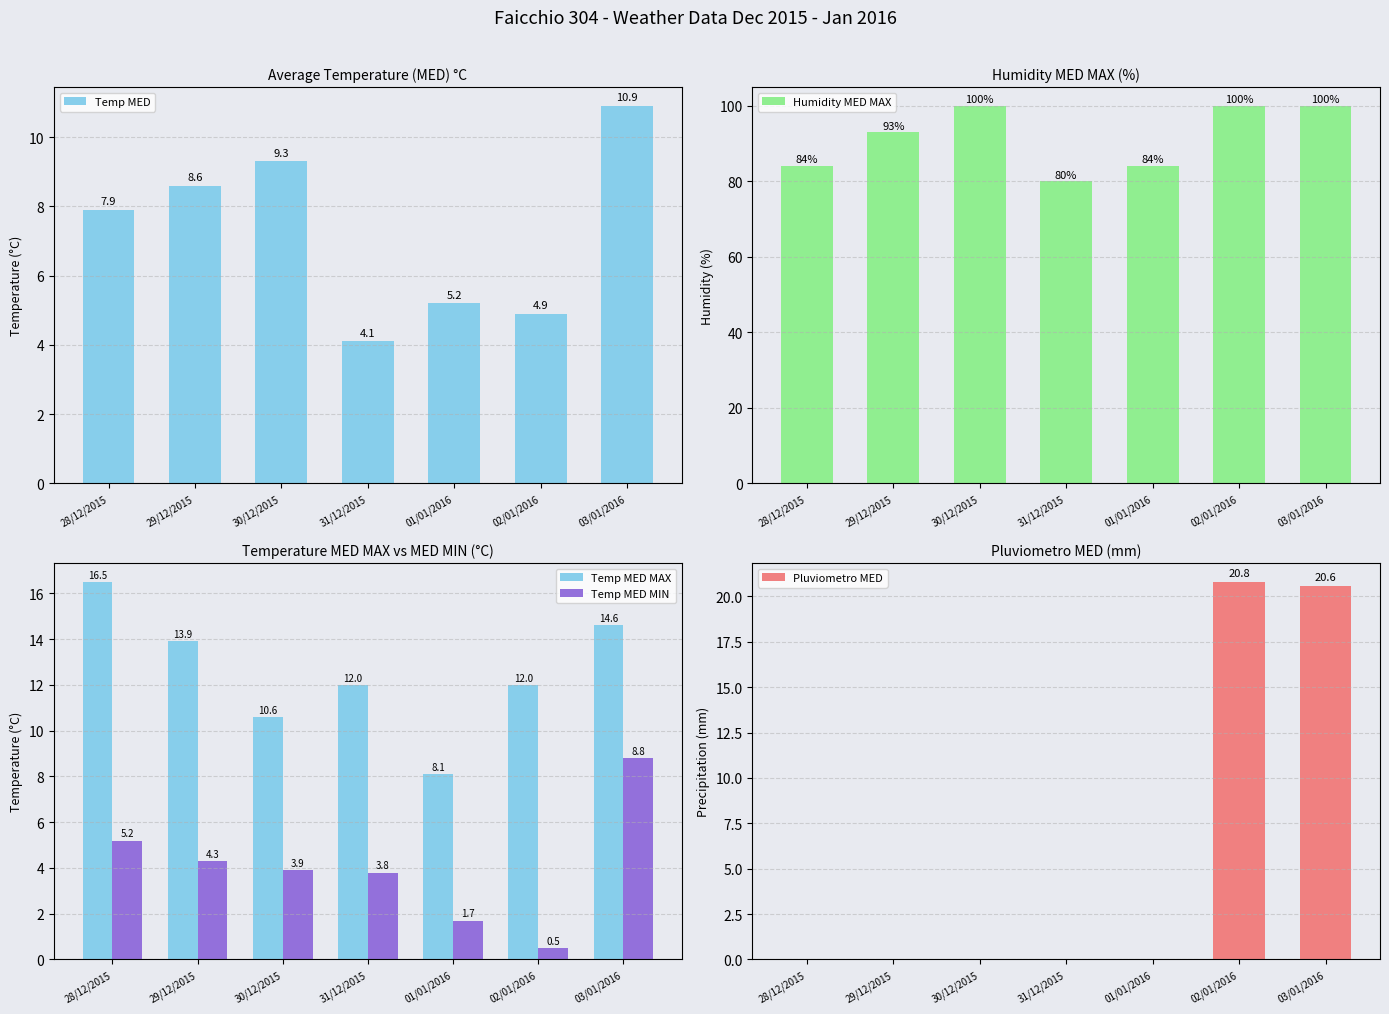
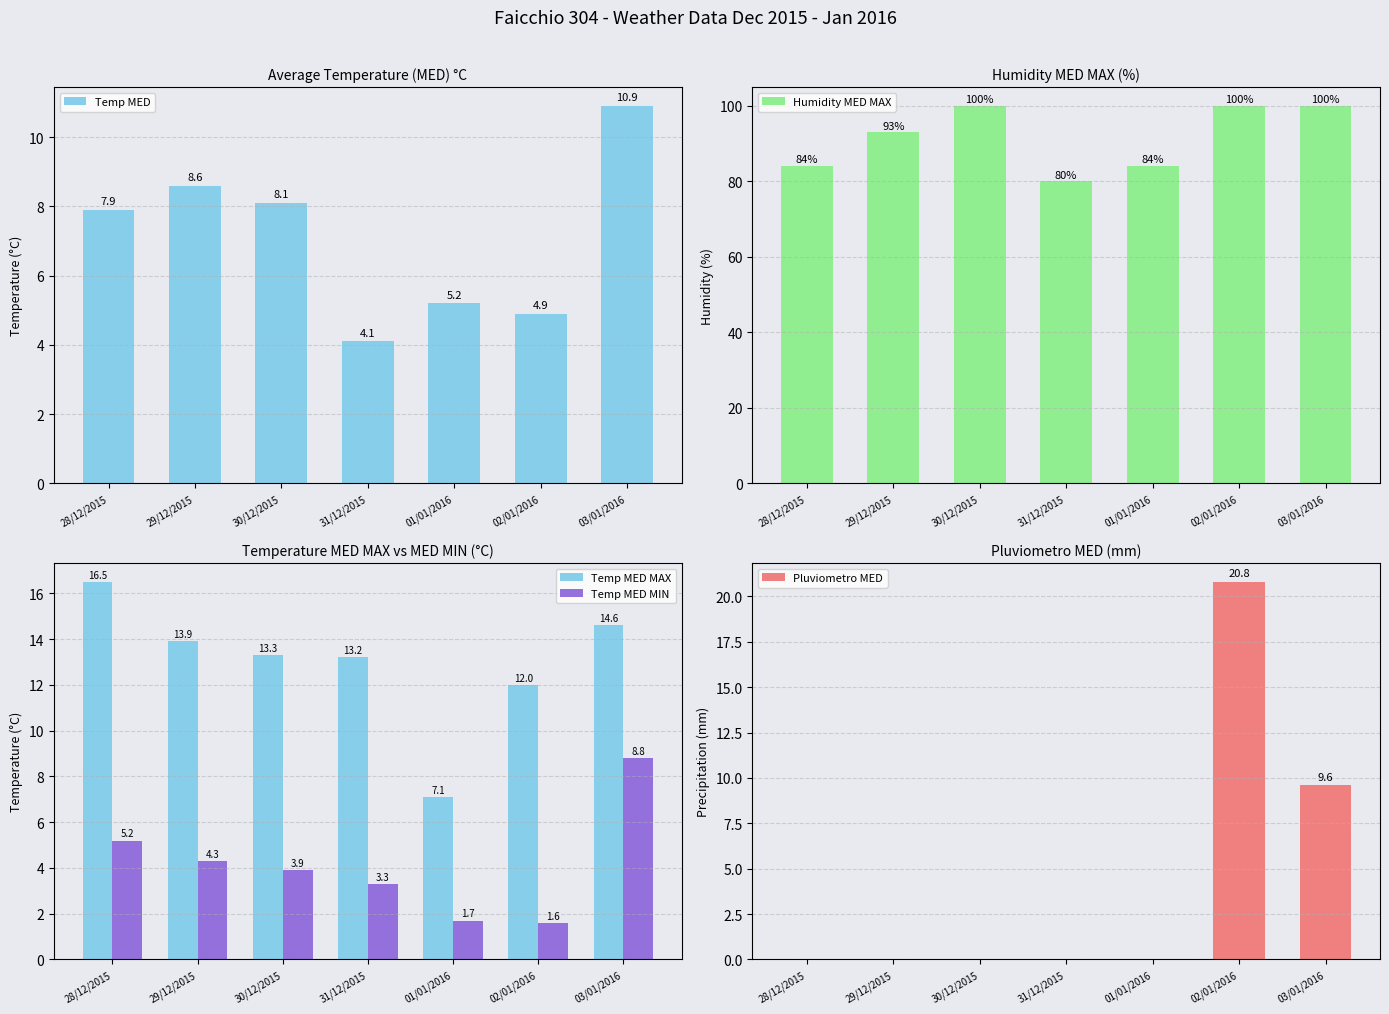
Average Temperature (MED) °C, 30/12/2015: 9.3 -> 8.1
Temperature MED MAX vs MED MIN (°C), Temp MED MAX, 30/12/2015: 10.6 -> 13.3
Temperature MED MAX vs MED MIN (°C), Temp MED MAX, 31/12/2015: 12.0 -> 13.2
Temperature MED MAX vs MED MIN (°C), Temp MED MIN, 31/12/2015: 3.8 -> 3.3
Temperature MED MAX vs MED MIN (°C), Temp MED MAX, 01/01/2016: 8.1 -> 7.1
Temperature MED MAX vs MED MIN (°C), Temp MED MIN, 02/01/2016: 0.5 -> 1.6
Pluviometro MED (mm), 03/01/2016: 20.6 -> 9.6
